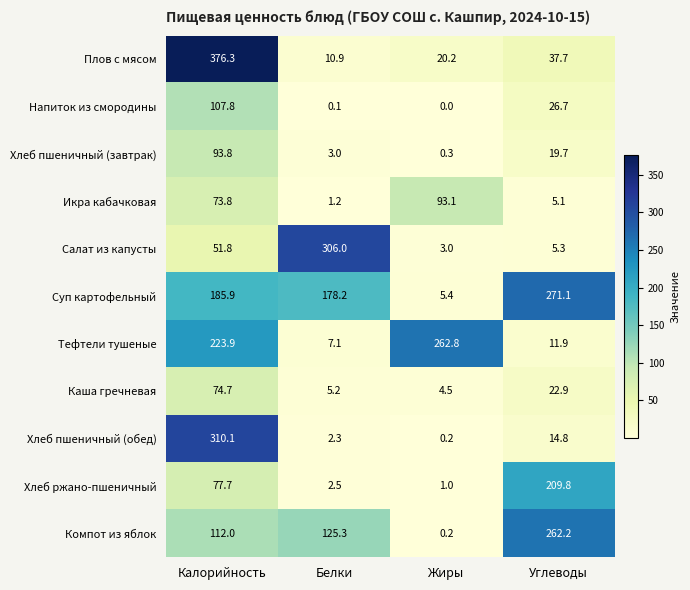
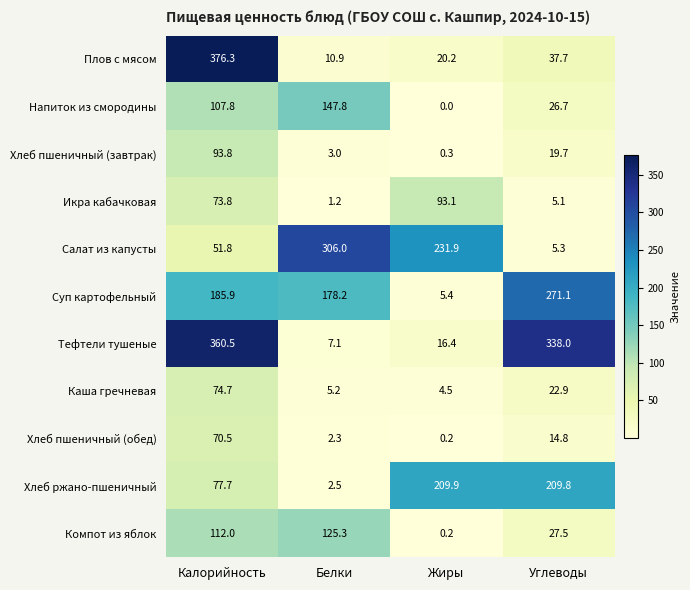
Напиток из смородины, Белки: 0.1 -> 147.8
Салат из капусты, Жиры: 3.0 -> 231.9
Тефтели тушеные, Калорийность: 223.9 -> 360.5
Тефтели тушеные, Жиры: 262.8 -> 16.4
Тефтели тушеные, Углеводы: 11.9 -> 338.0
Хлеб пшеничный (обед), Калорийность: 310.1 -> 70.5
Хлеб ржано-пшеничный, Жиры: 1.0 -> 209.9
Компот из яблок, Углеводы: 262.2 -> 27.5
